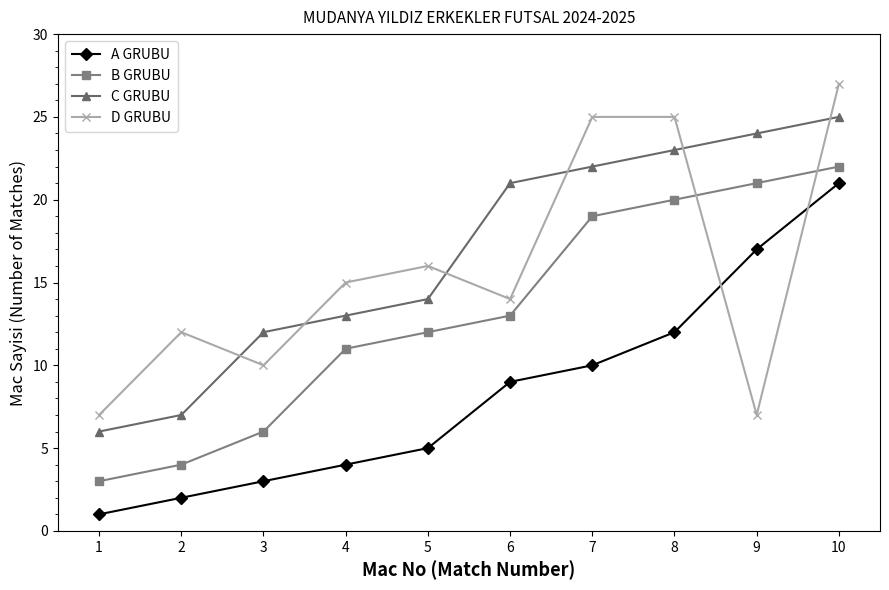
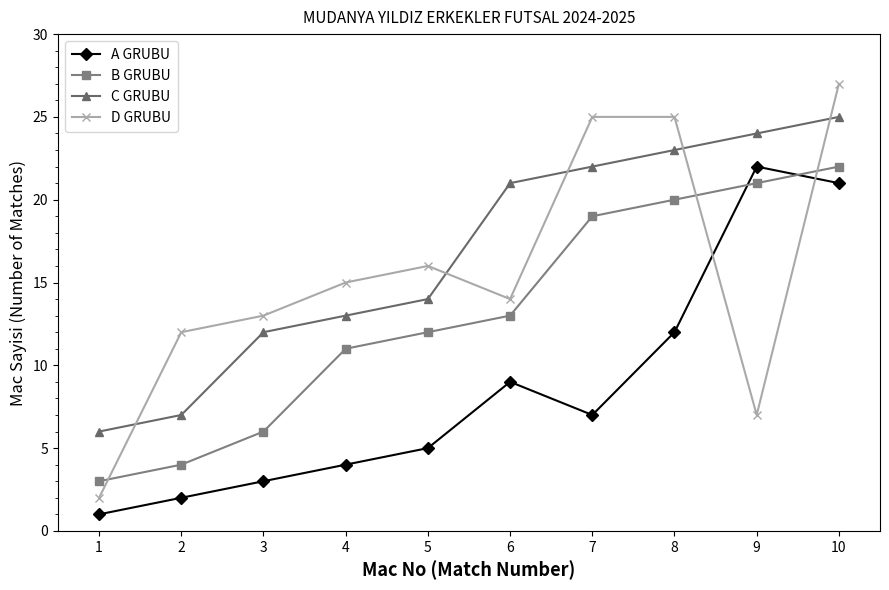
D GRUBU, 1: 7 -> 2
D GRUBU, 3: 10 -> 13
A GRUBU, 7: 10 -> 7
A GRUBU, 9: 17 -> 22
